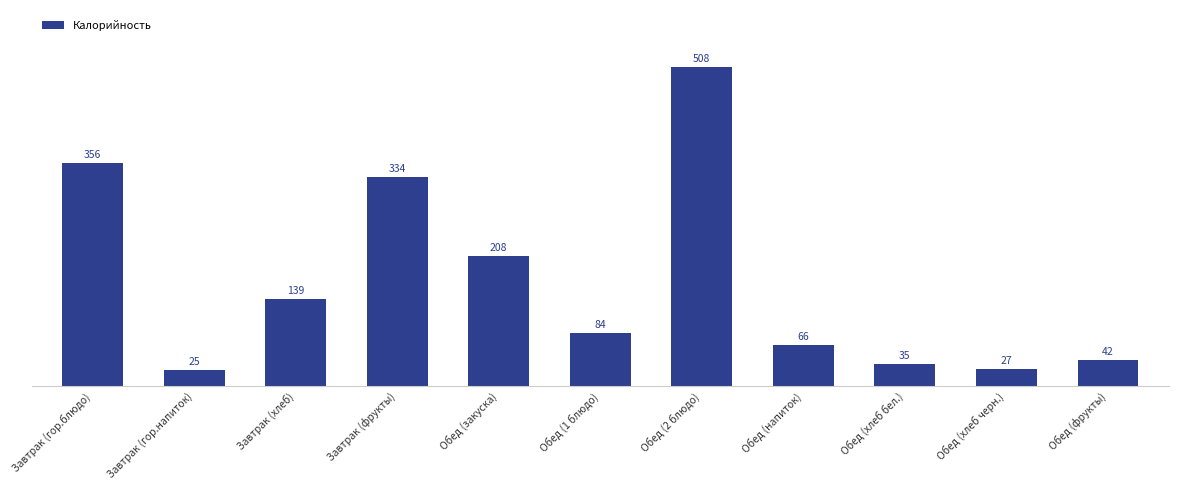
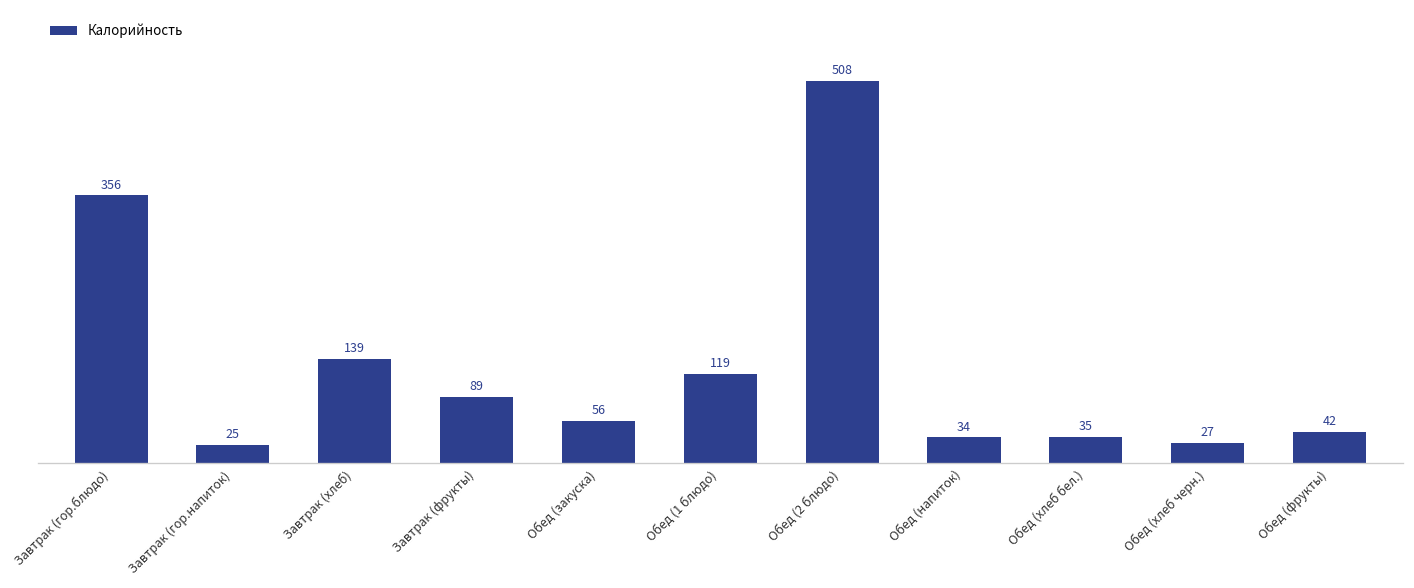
Завтрак (фрукты): 334 -> 89
Обед (закуска): 208 -> 56
Обед (1 блюдо): 84 -> 119
Обед (напиток): 66 -> 34
